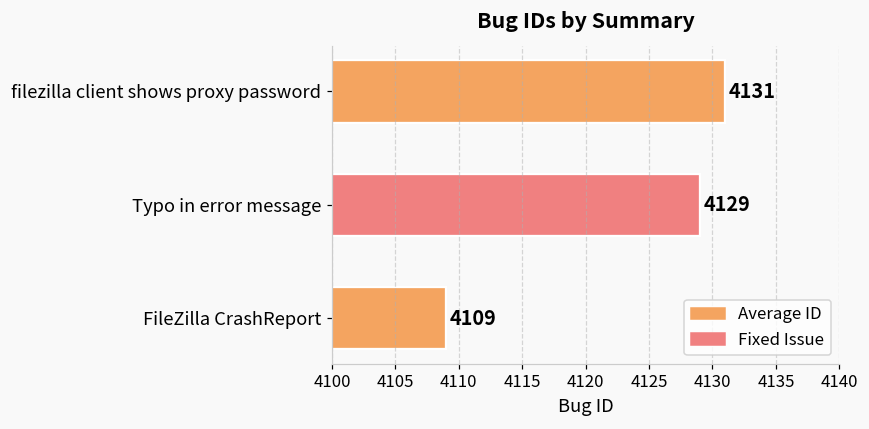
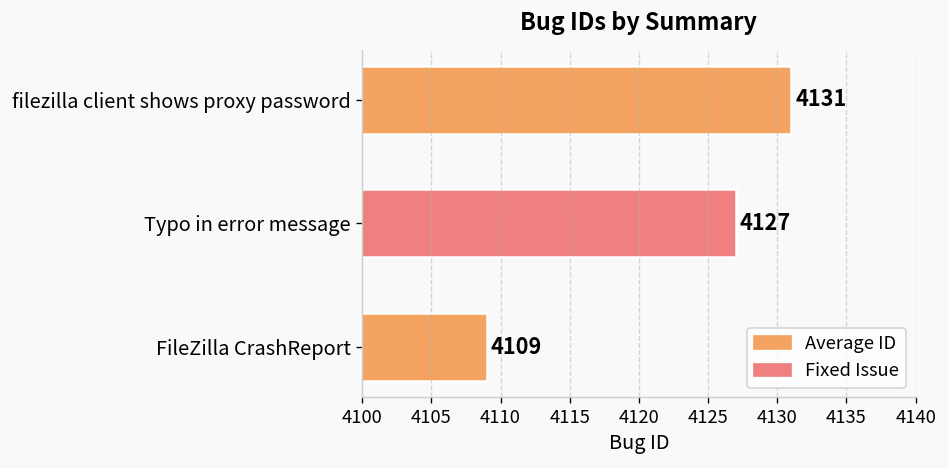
Typo in error message: 4129 -> 4127
